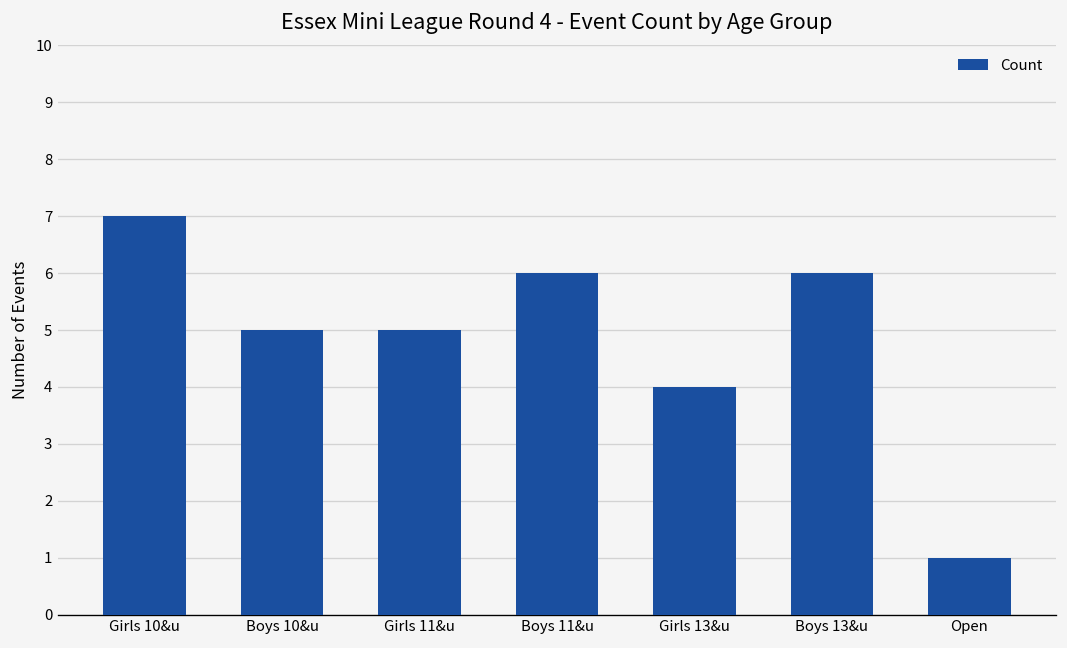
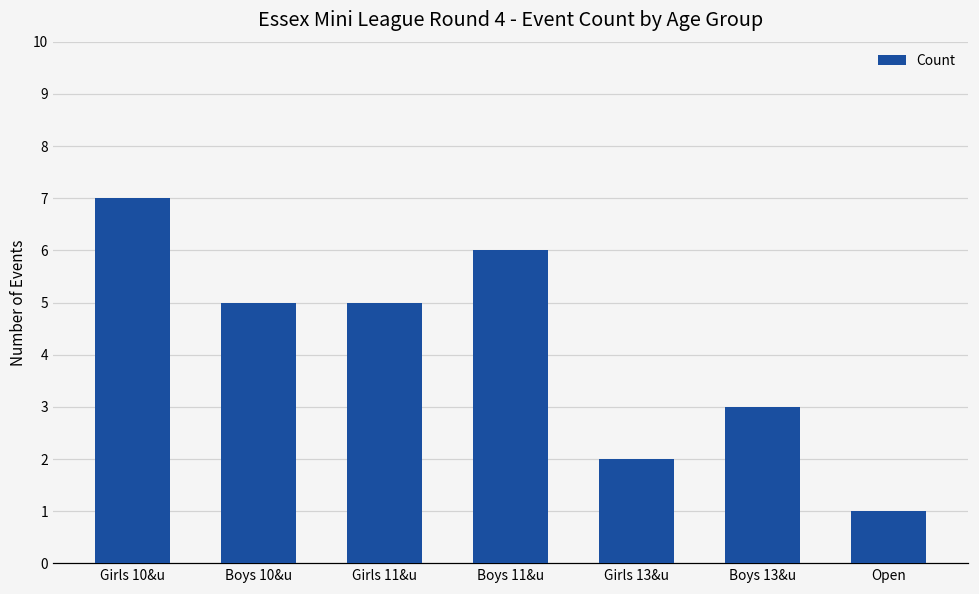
Girls 13&u: 4 -> 2
Boys 13&u: 6 -> 3
